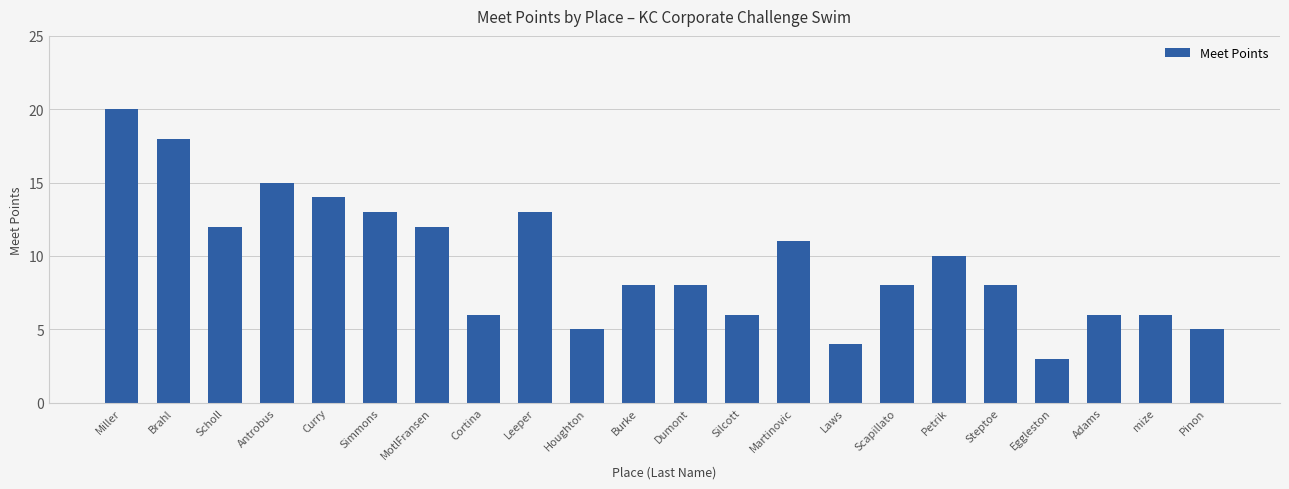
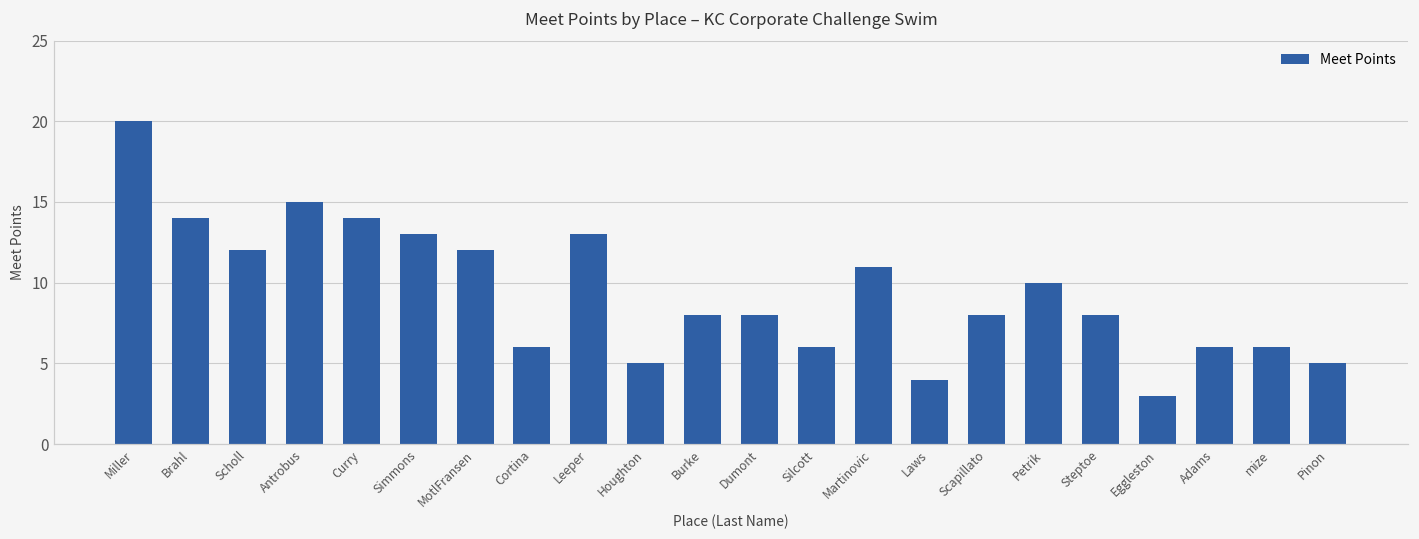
Brahl: 18 -> 14
